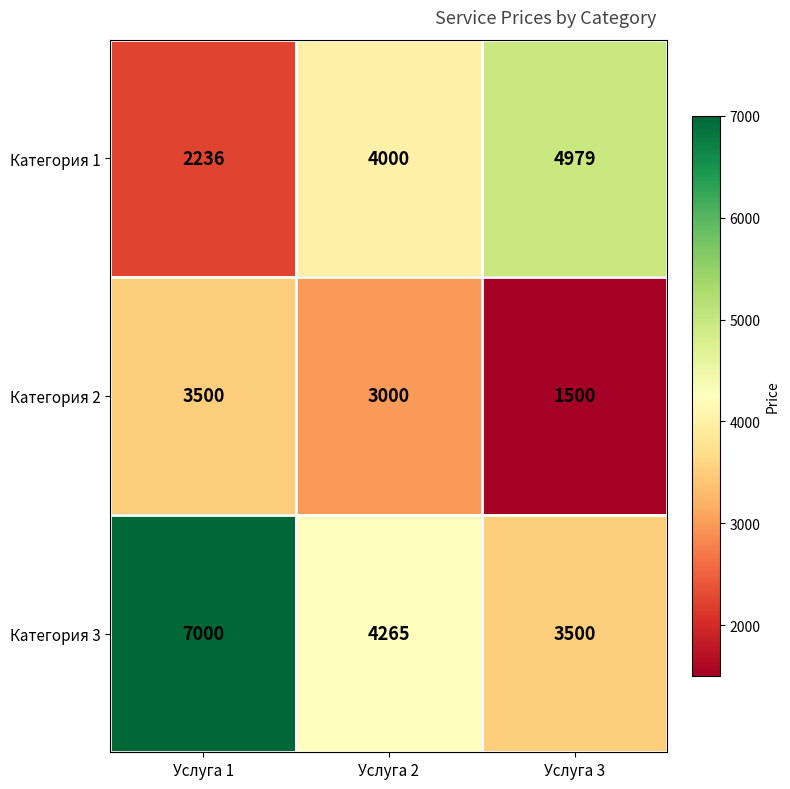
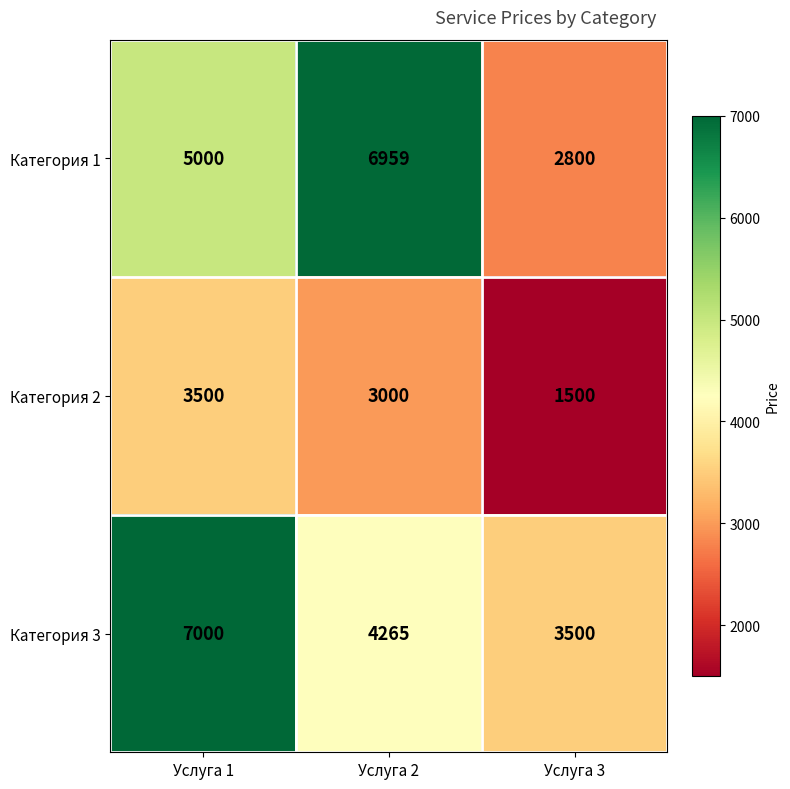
Категория 1, Услуга 1: 2236 -> 5000
Категория 1, Услуга 2: 4000 -> 6959
Категория 1, Услуга 3: 4979 -> 2800
